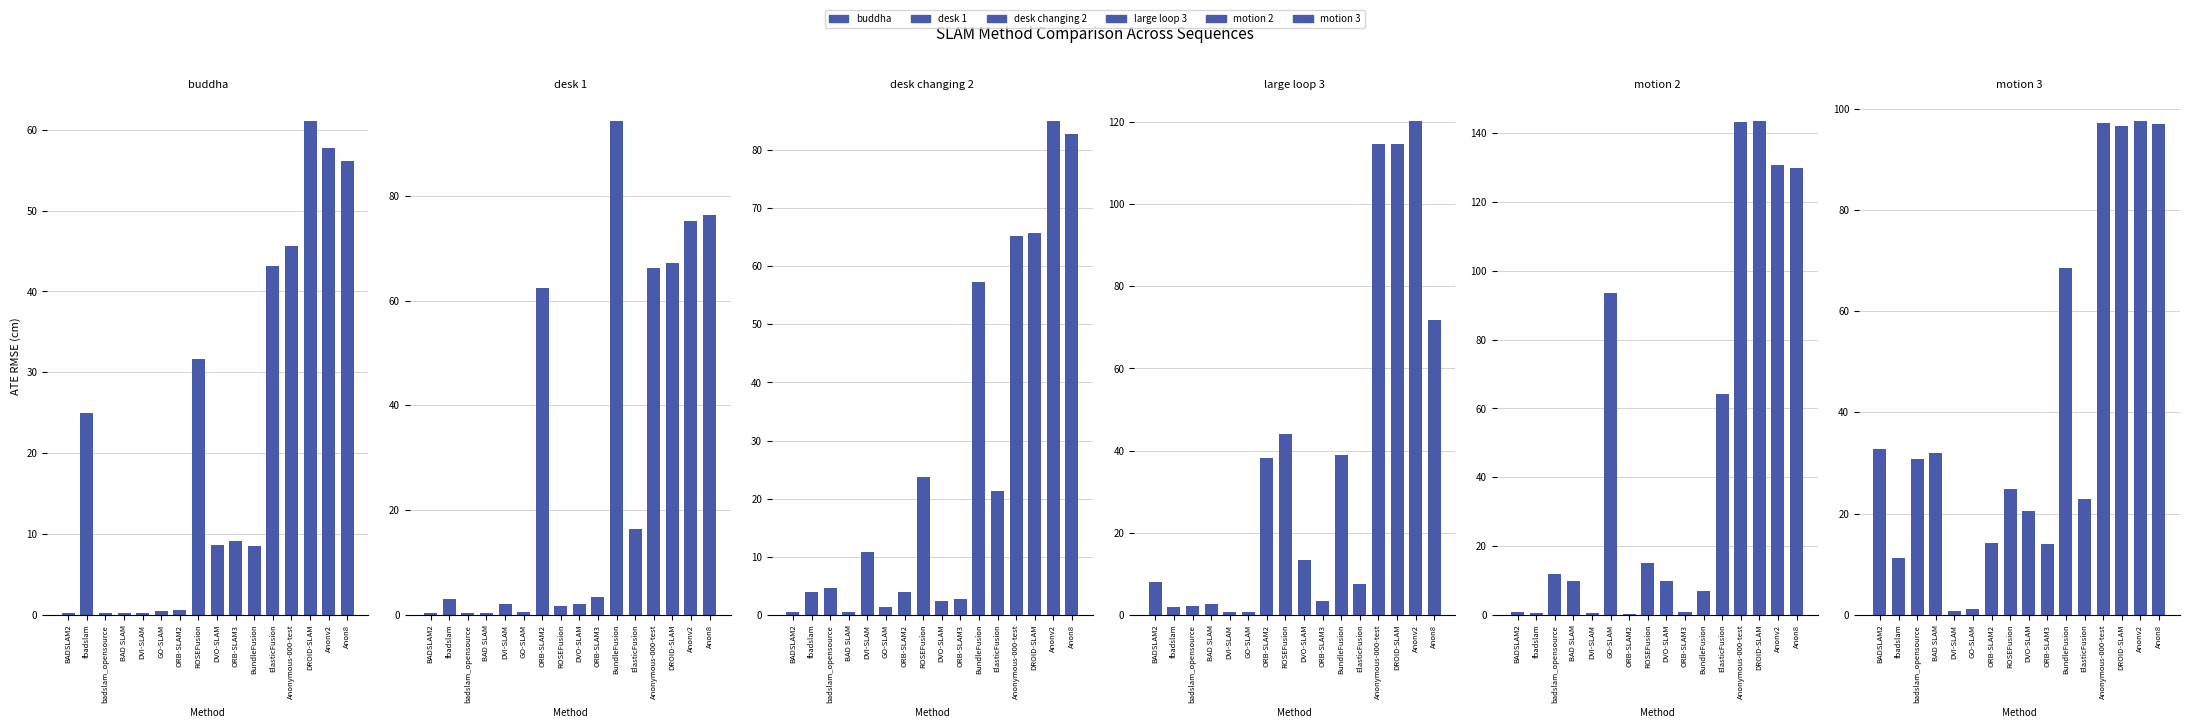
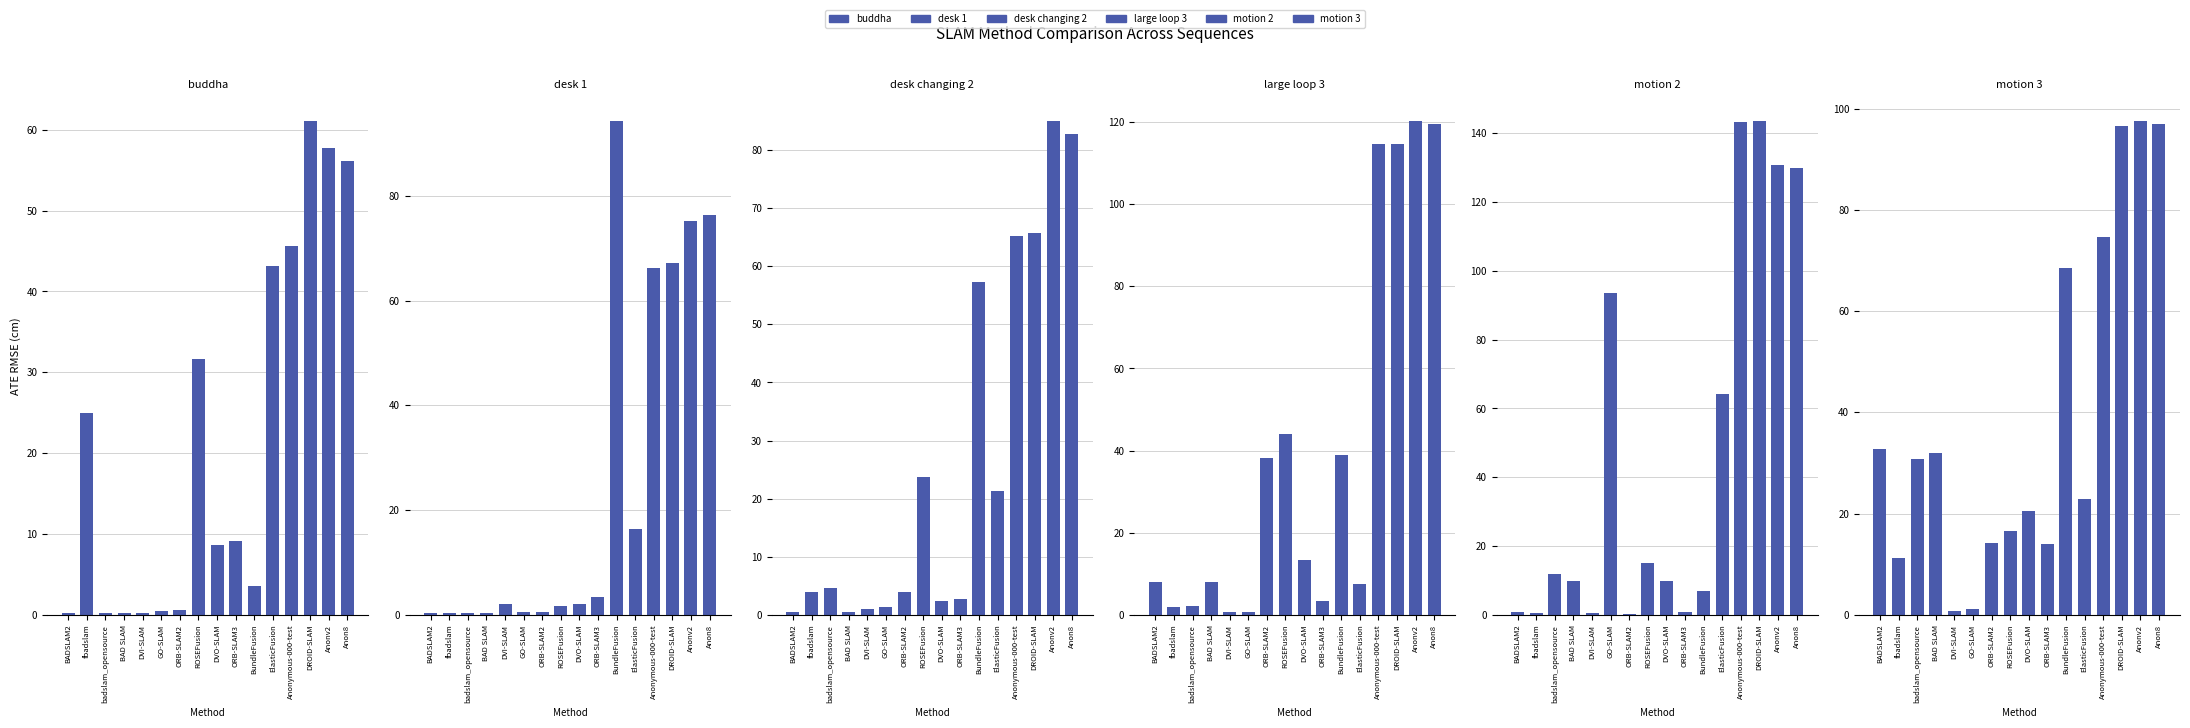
buddha, BundleFusion: 9 -> 4
desk 1, fbadslam: 3 -> 0
desk 1, ORB-SLAM2: 62 -> 1
desk changing 2, DVI-SLAM: 11 -> 1
large loop 3, BAD SLAM: 3 -> 8
large loop 3, Anon8: 72 -> 119
motion 3, ROSEFusion: 25 -> 17
motion 3, Anonymous-000-test: 97 -> 75
